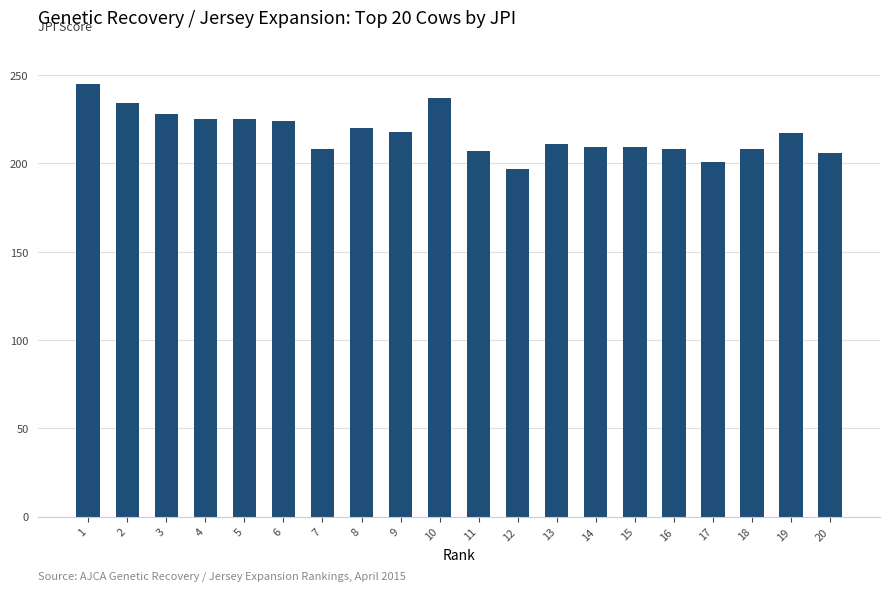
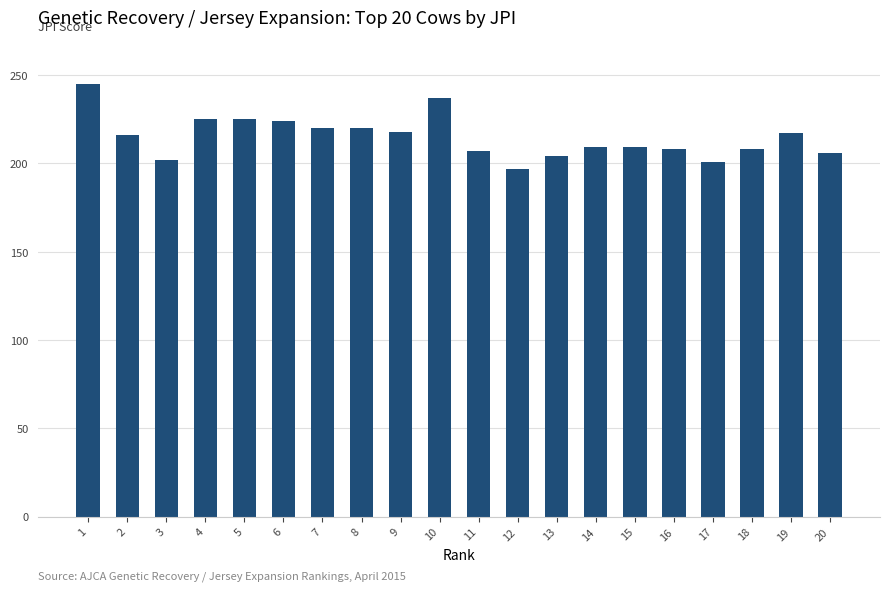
2: 234 -> 216
3: 228 -> 202
7: 208 -> 220
13: 211 -> 204
